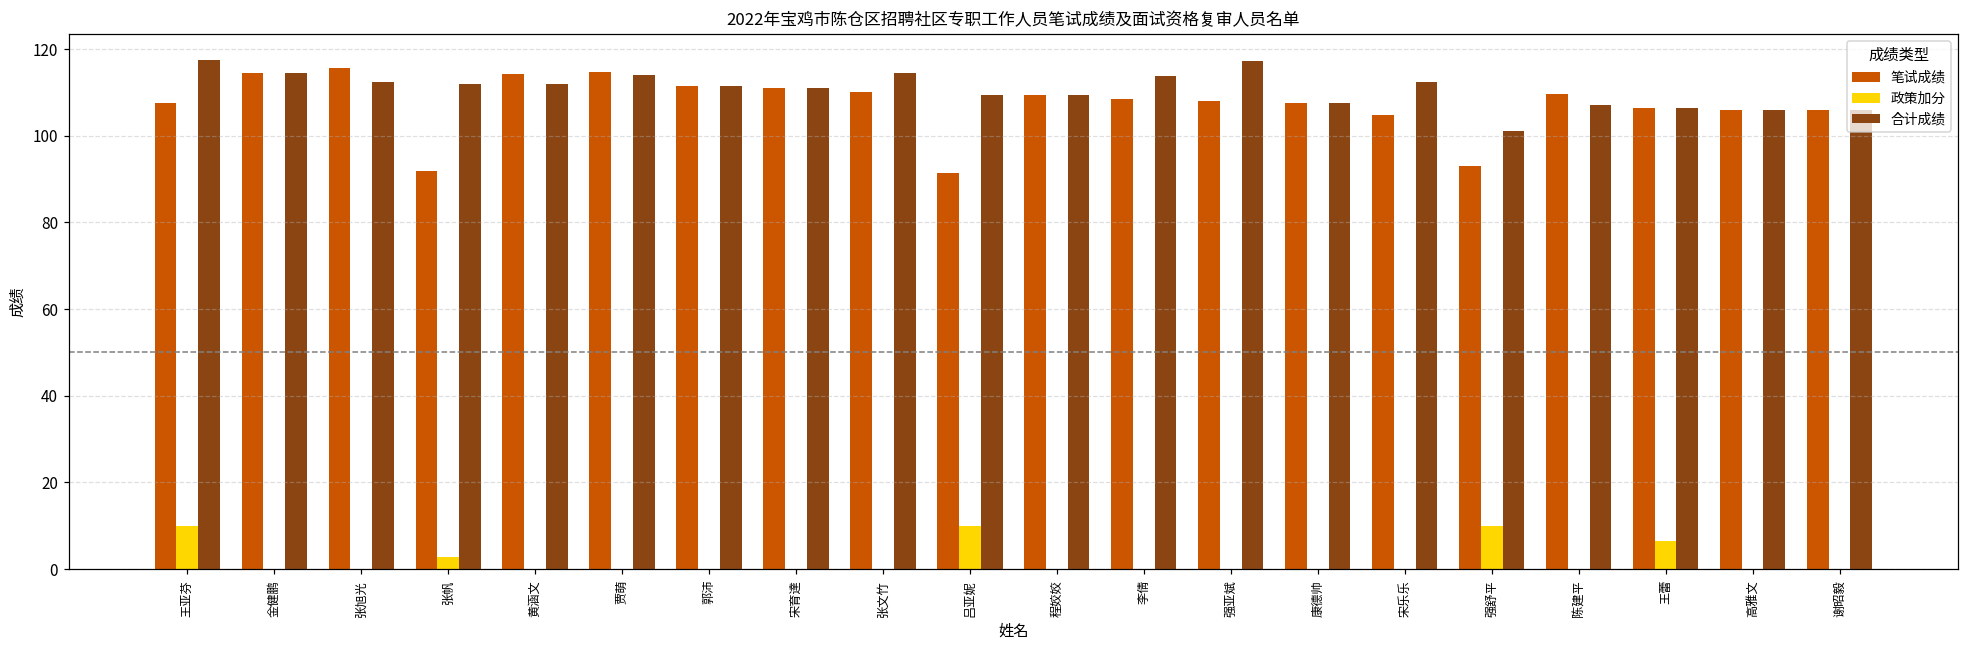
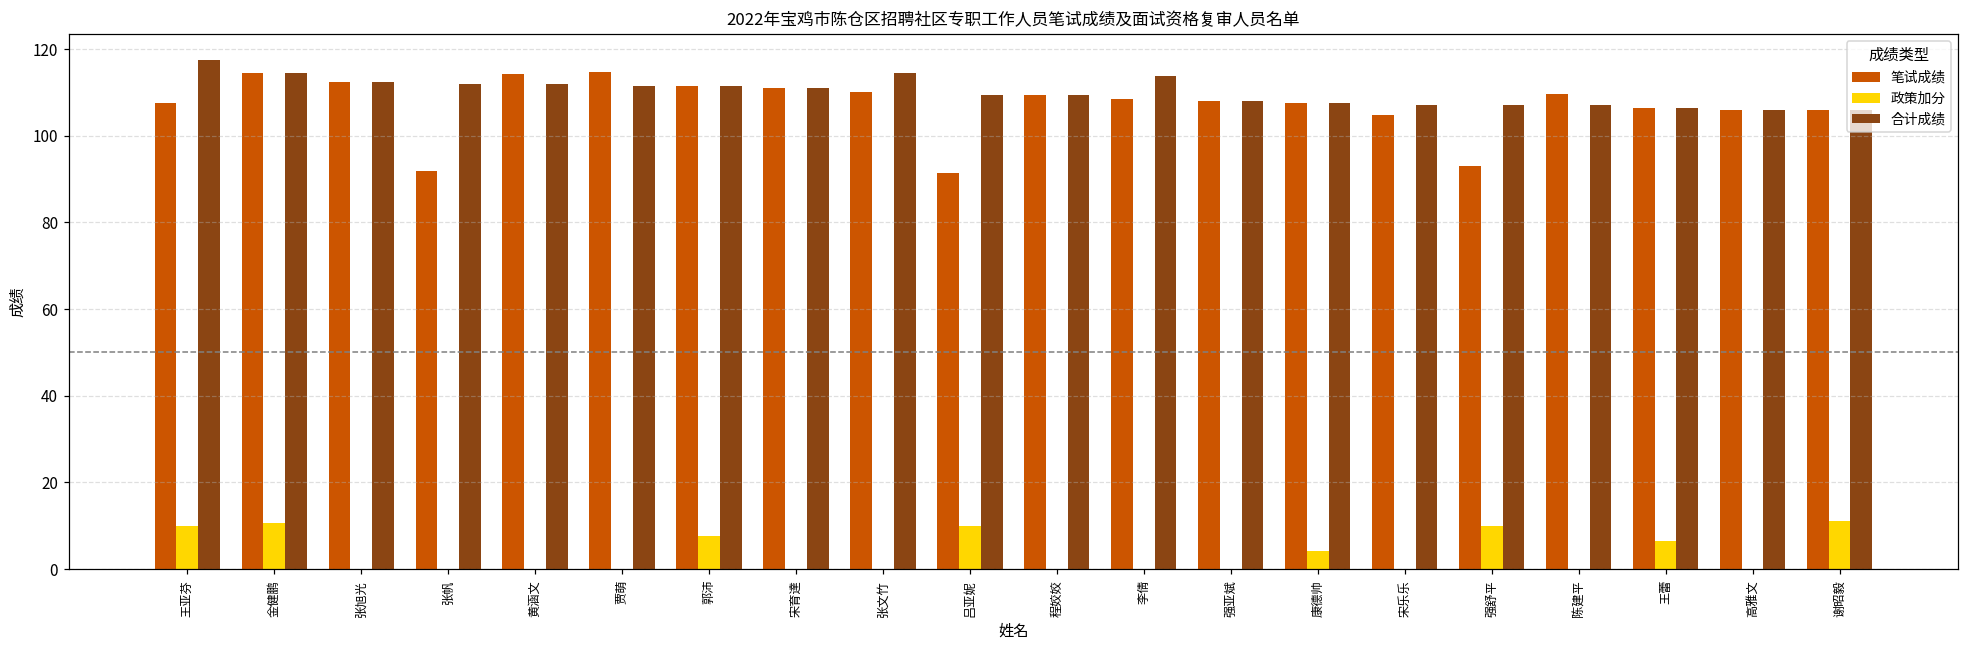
政策加分, 金健鹏: 0 -> 11
笔试成绩, 张旭光: 116 -> 113
政策加分, 张帆: 3 -> 0
合计成绩, 贾萌: 114 -> 112
政策加分, 郭沛: 0 -> 8
合计成绩, 强亚斌: 117 -> 108
政策加分, 康德帅: 0 -> 4
合计成绩, 宋乐乐: 113 -> 107
合计成绩, 强舒平: 101 -> 107
政策加分, 谢昭毅: 0 -> 11
